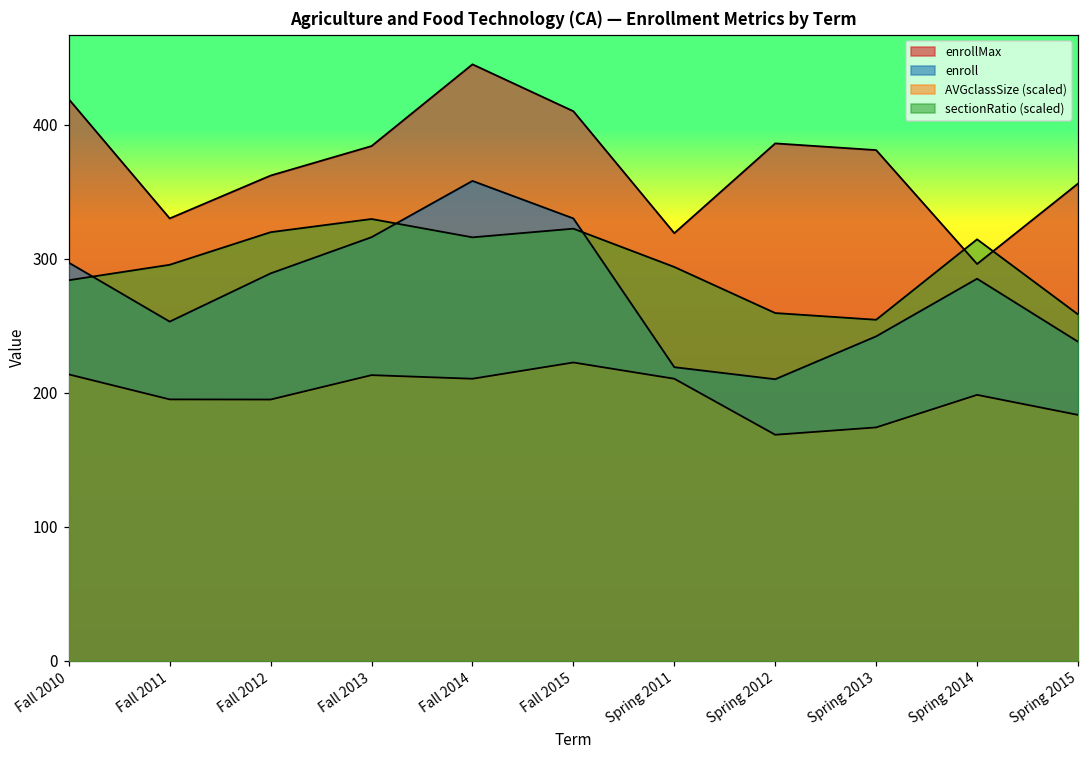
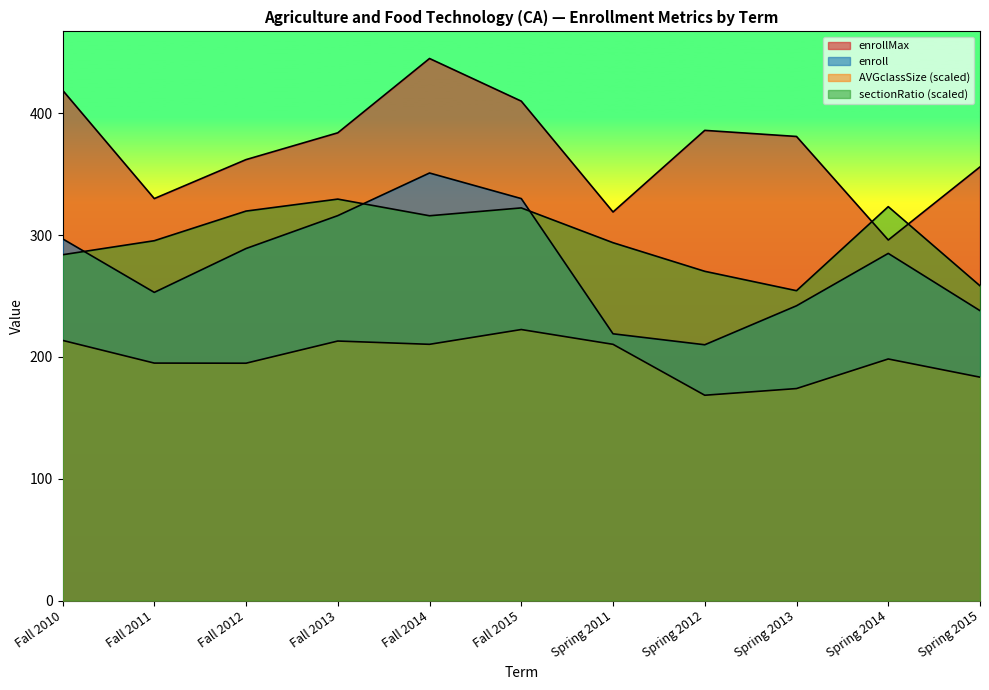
enroll, Fall 2014: 358 -> 351
sectionRatio (scaled), Spring 2012: 259 -> 270
sectionRatio (scaled), Spring 2014: 314 -> 323
